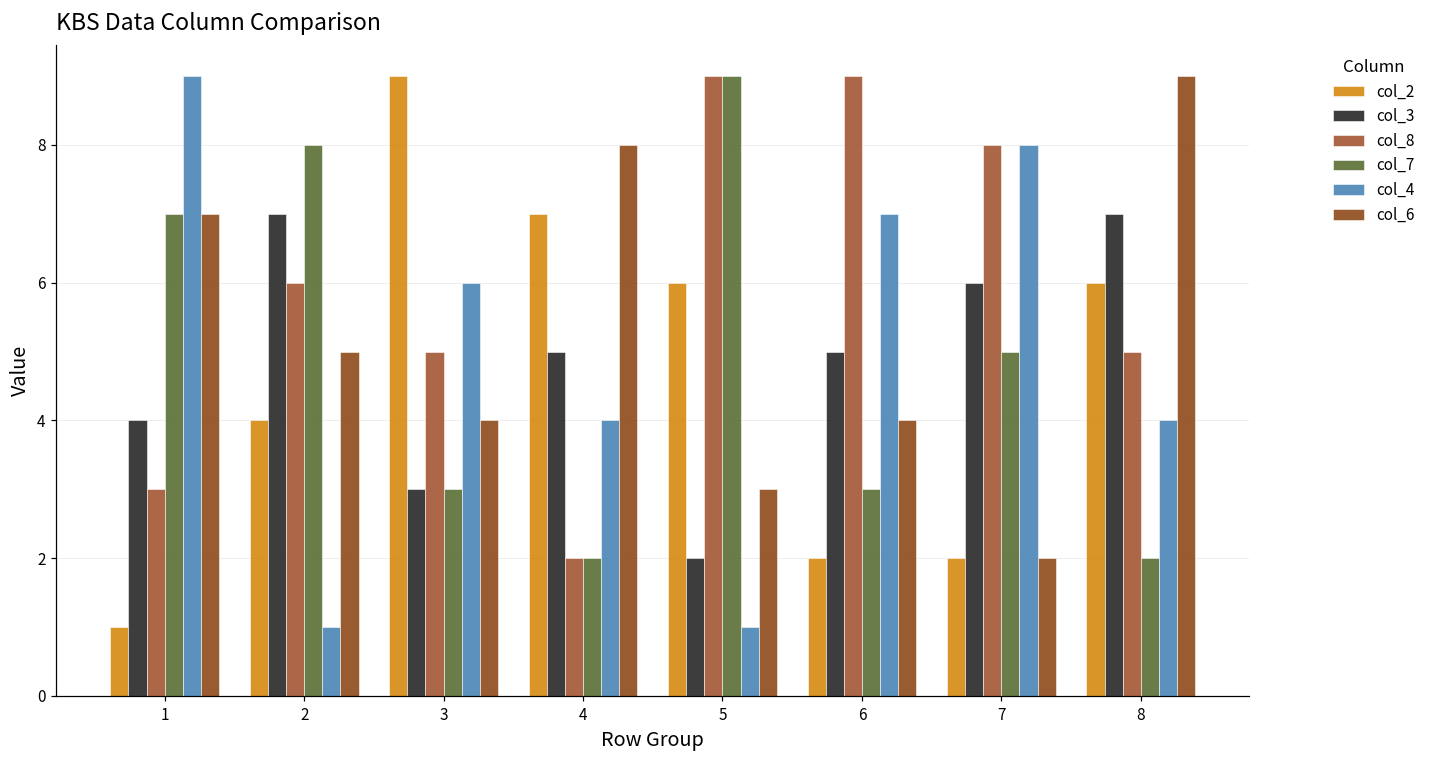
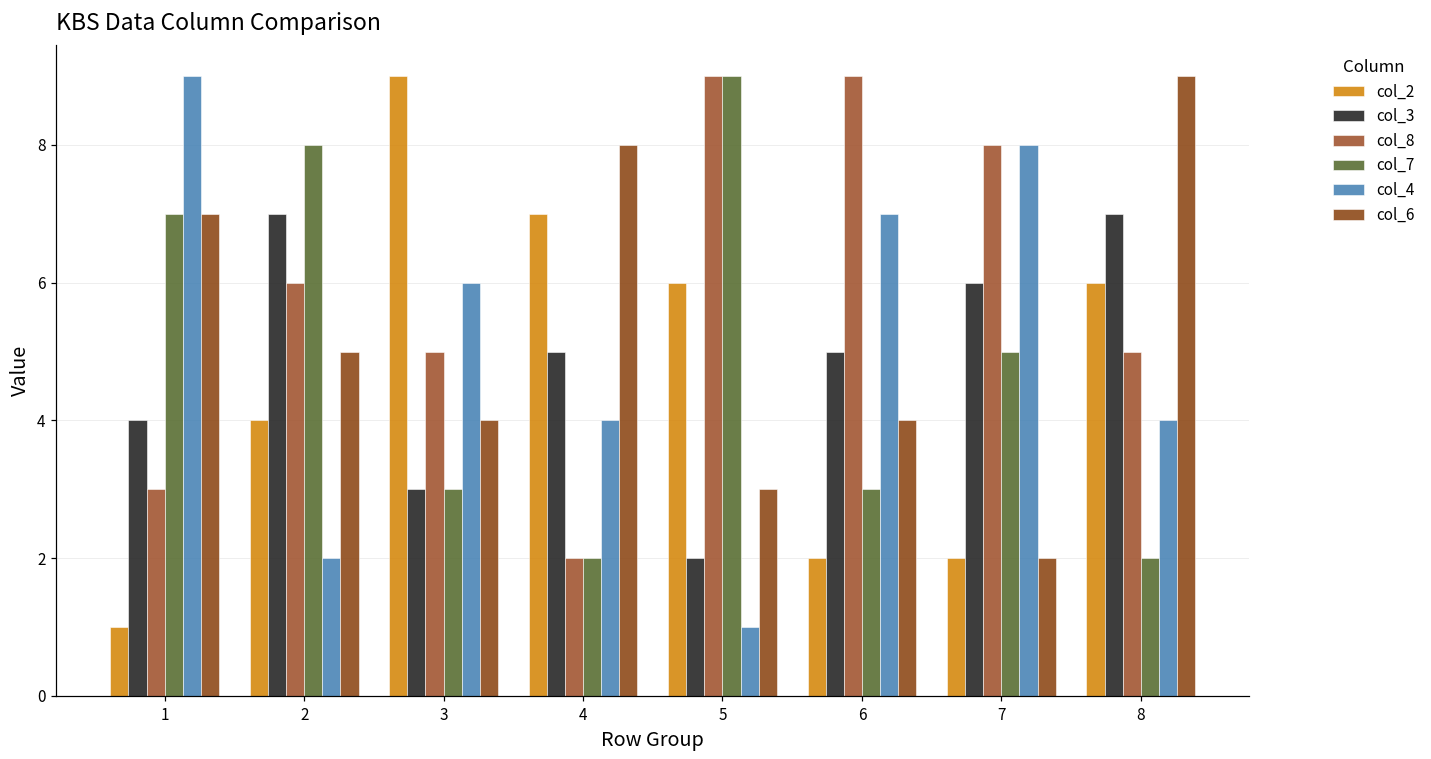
col_4, 2: 1 -> 2
